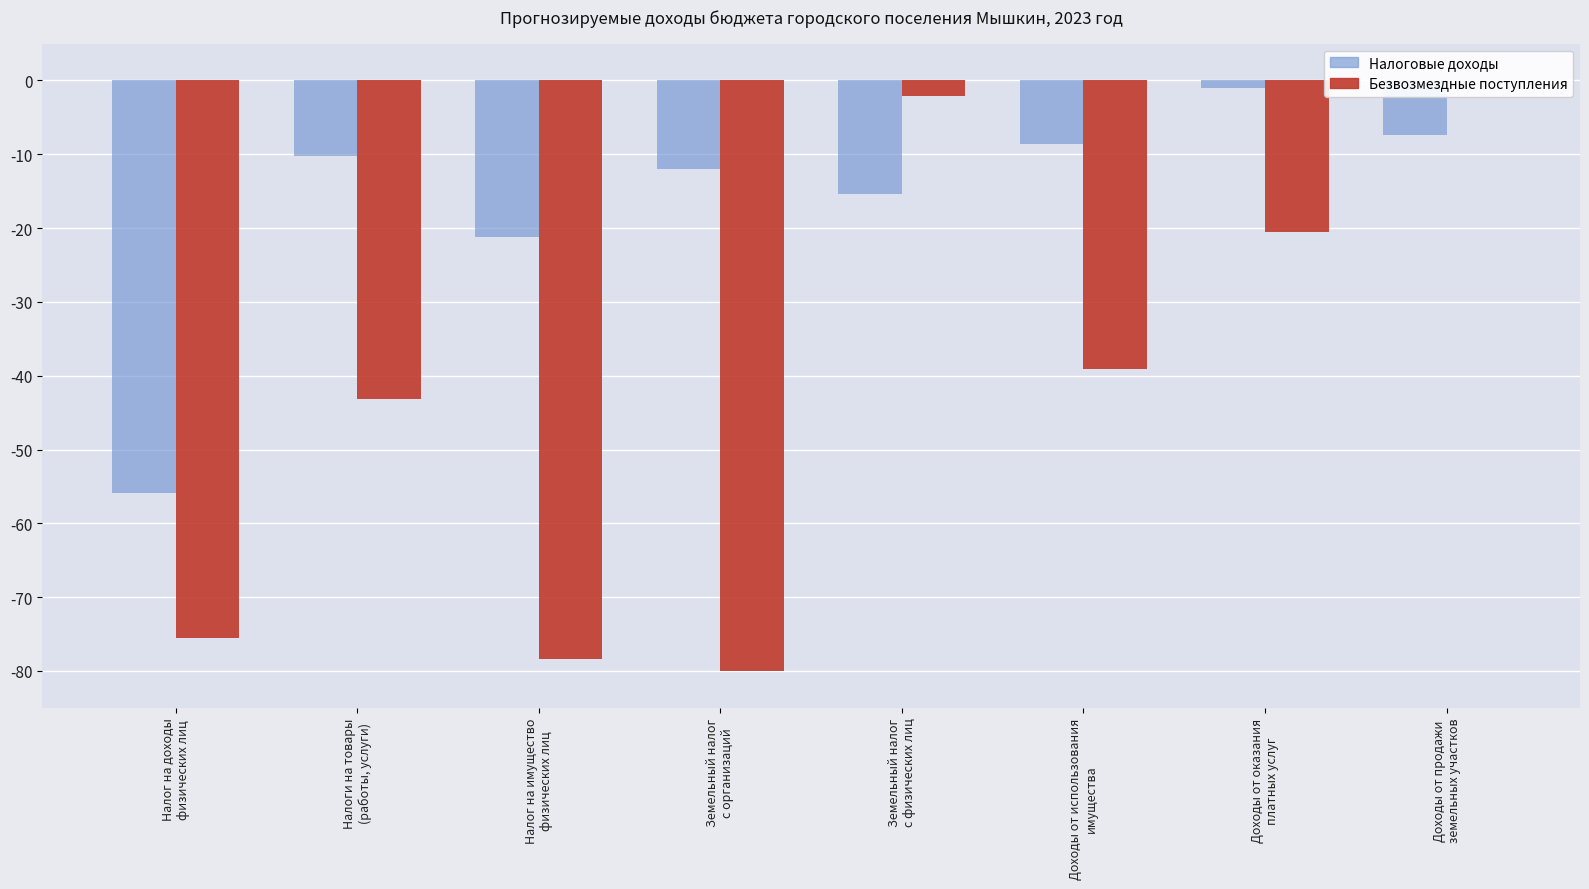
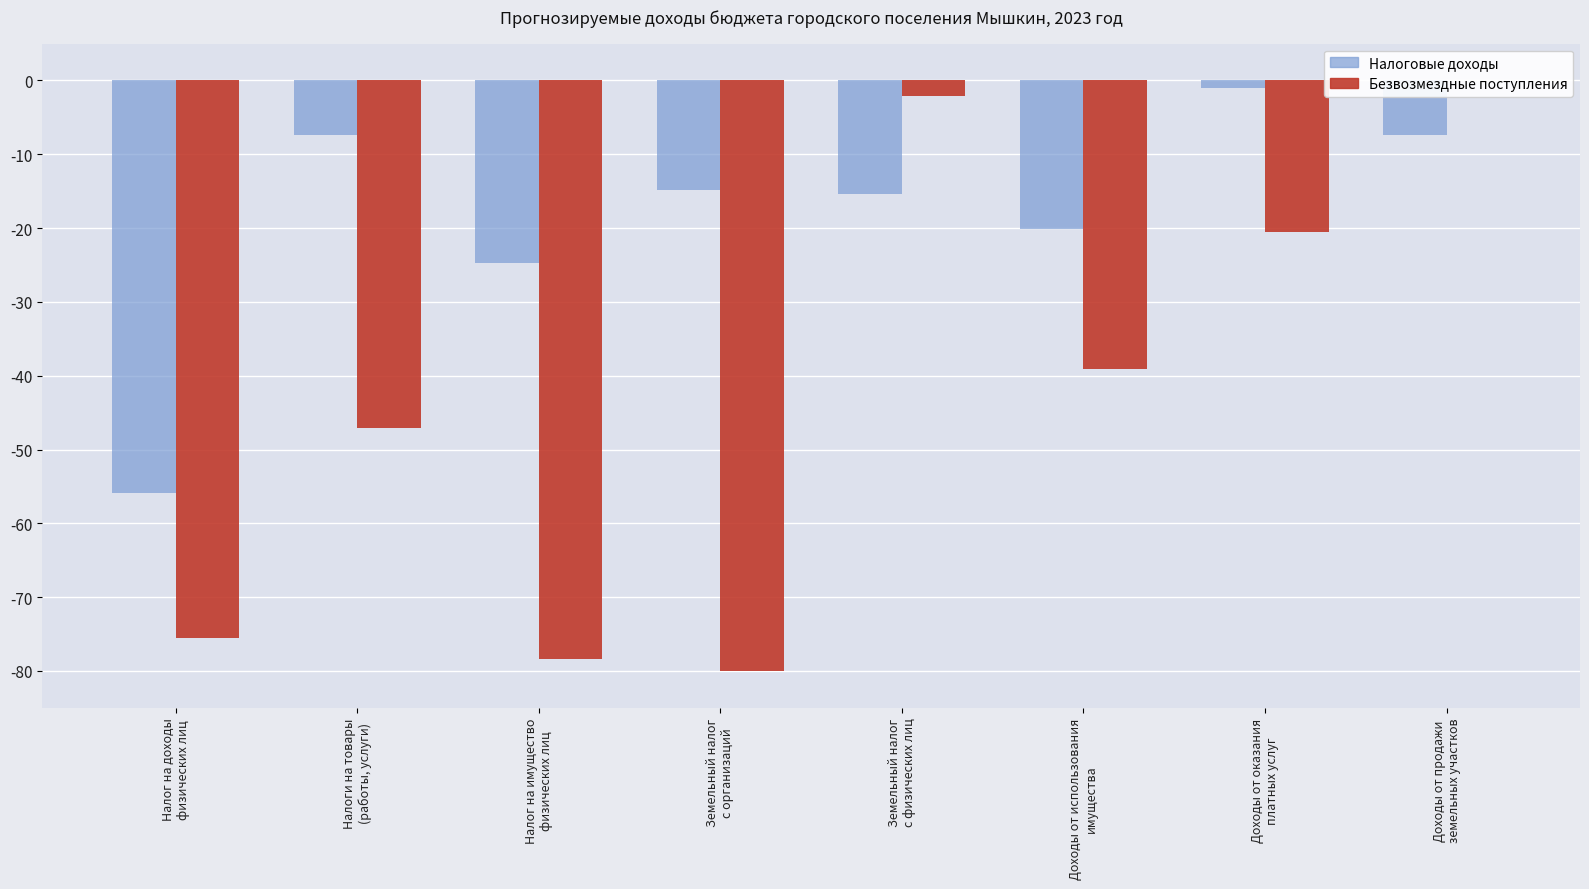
Налоговые доходы, Налоги на товары (работы, услуги): -10 -> -7
Безвозмездные поступления, Налоги на товары (работы, услуги): -43 -> -47
Налоговые доходы, Налог на имущество физических лиц: -21 -> -25
Налоговые доходы, Земельный налог с организаций: -12 -> -15
Налоговые доходы, Доходы от использования имущества: -9 -> -20
